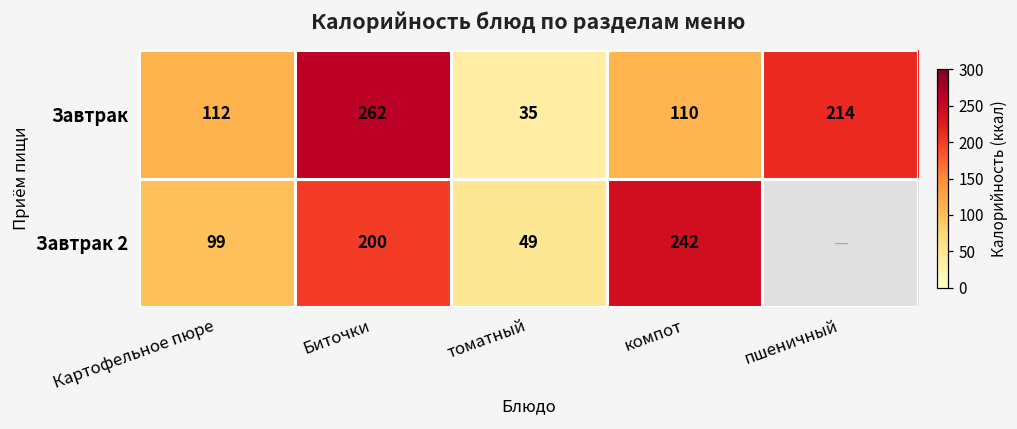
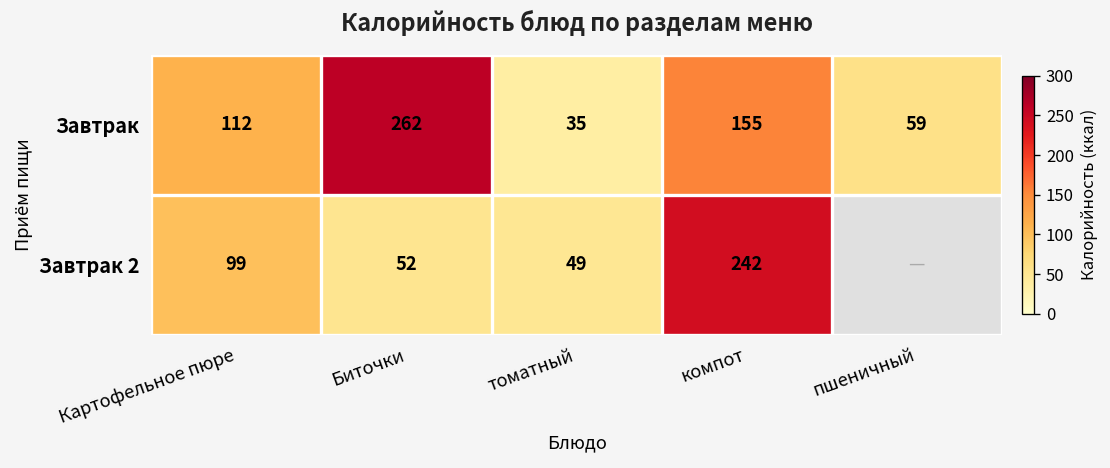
Завтрак, компот: 110 -> 155
Завтрак, пшеничный: 214 -> 59
Завтрак 2, Биточки: 200 -> 52
